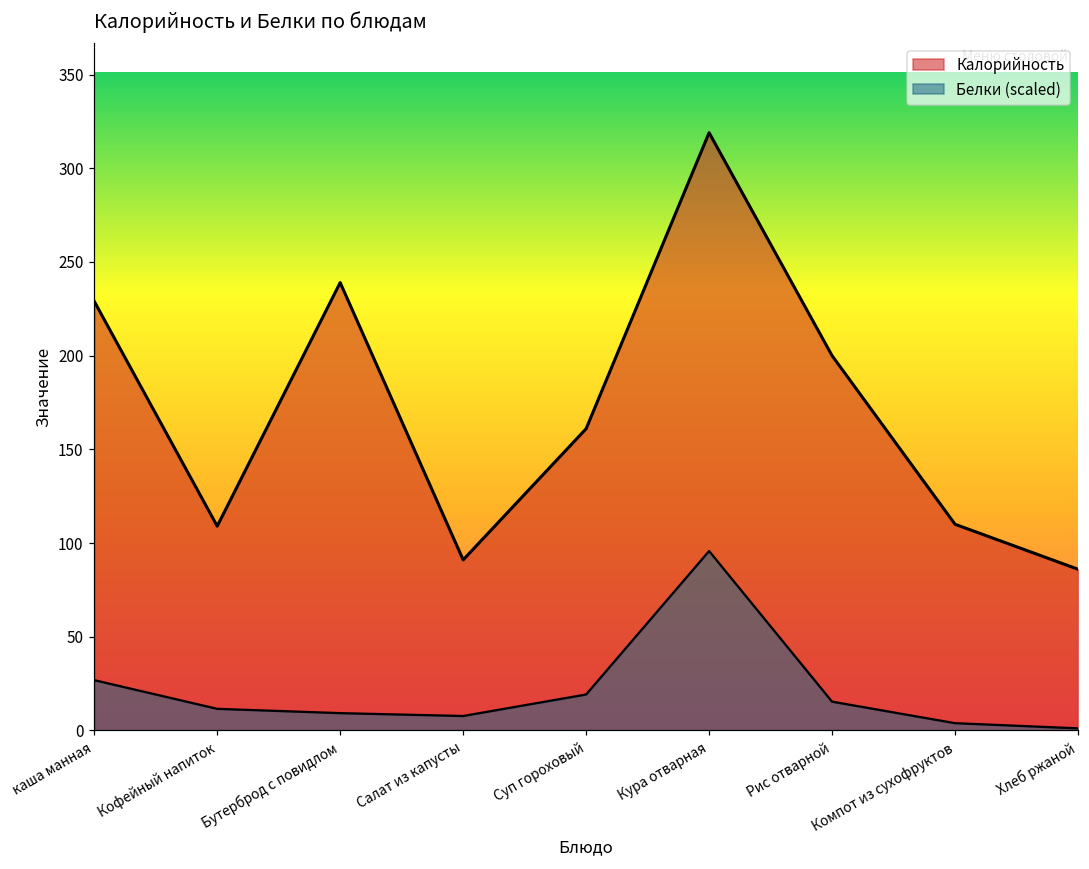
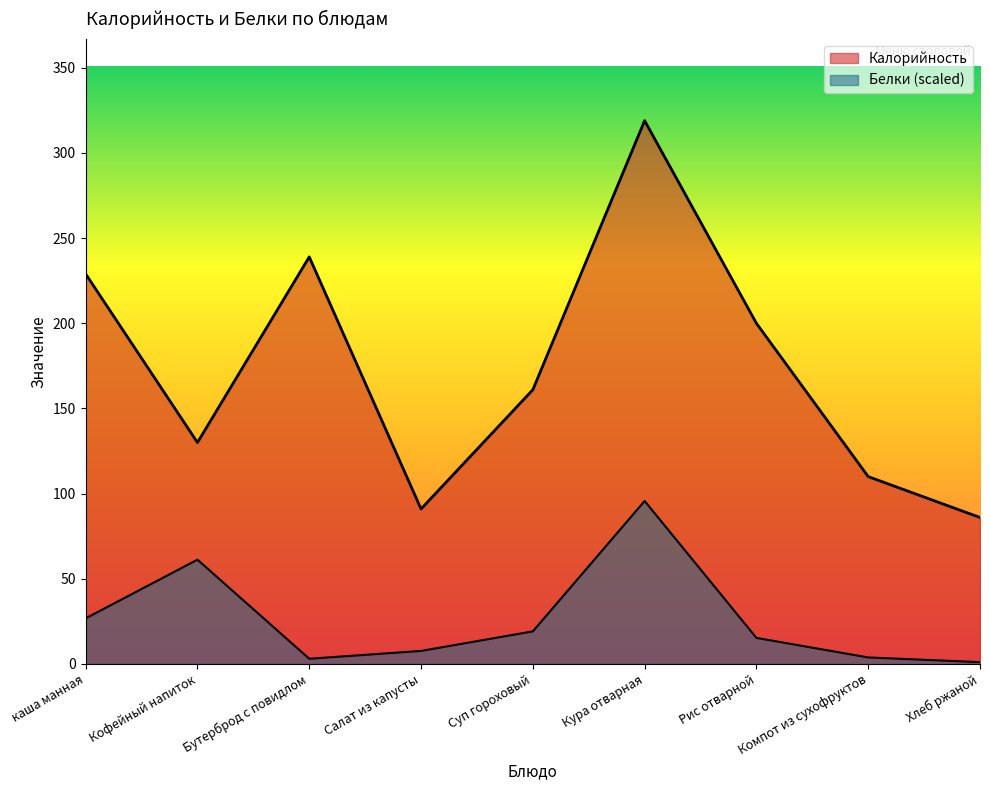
Калорийность, Кофейный напиток: 109 -> 130
Белки (scaled), Кофейный напиток: 11 -> 61
Белки (scaled), Бутерброд с повидлом: 9 -> 3
